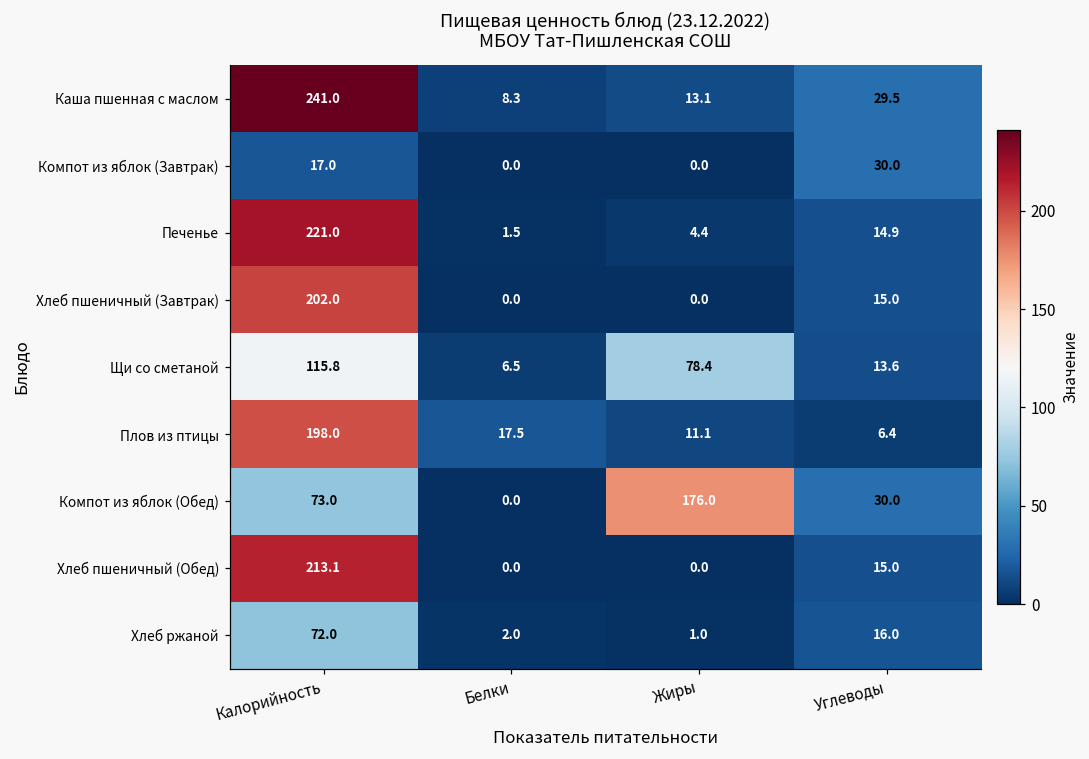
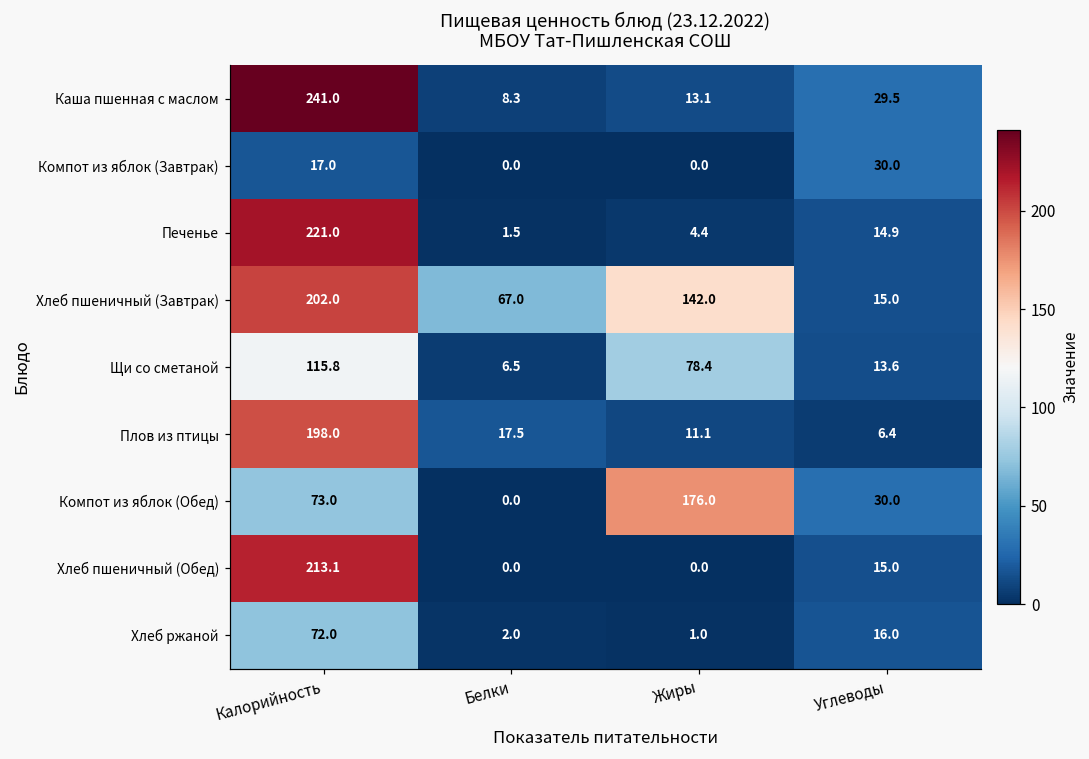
Хлеб пшеничный (Завтрак), Белки: 0.0 -> 67.0
Хлеб пшеничный (Завтрак), Жиры: 0.0 -> 142.0
